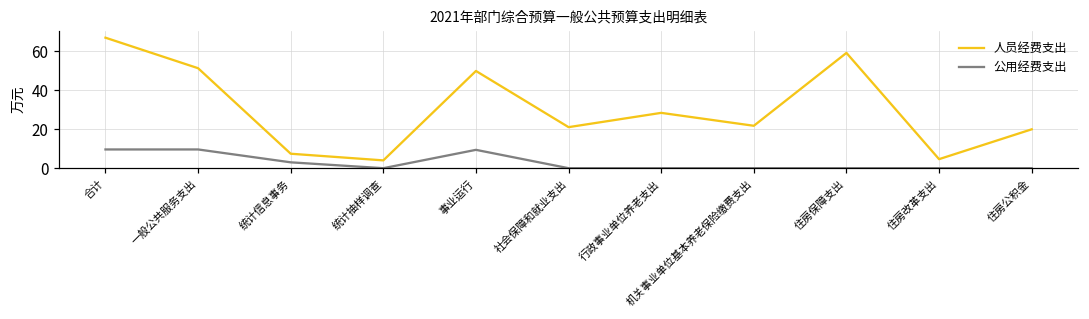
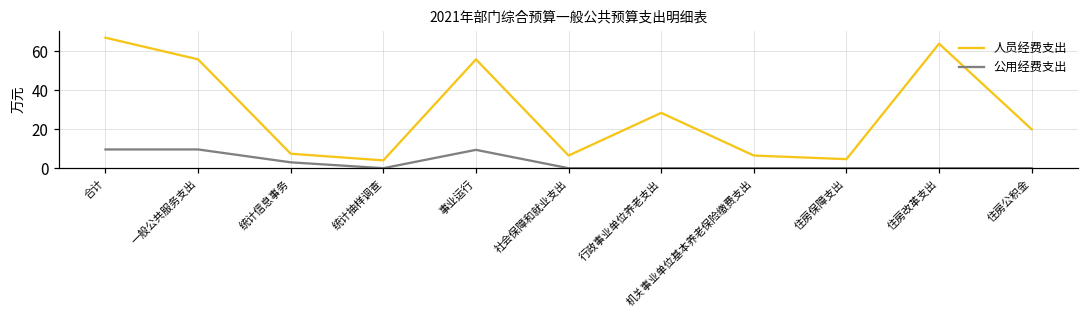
人员经费支出, 一般公共服务支出: 51 -> 56
人员经费支出, 事业运行: 50 -> 56
人员经费支出, 社会保障和就业支出: 21 -> 6
人员经费支出, 机关事业单位基本养老保险缴费支出: 22 -> 6
人员经费支出, 住房保障支出: 59 -> 5
人员经费支出, 住房改革支出: 5 -> 64
